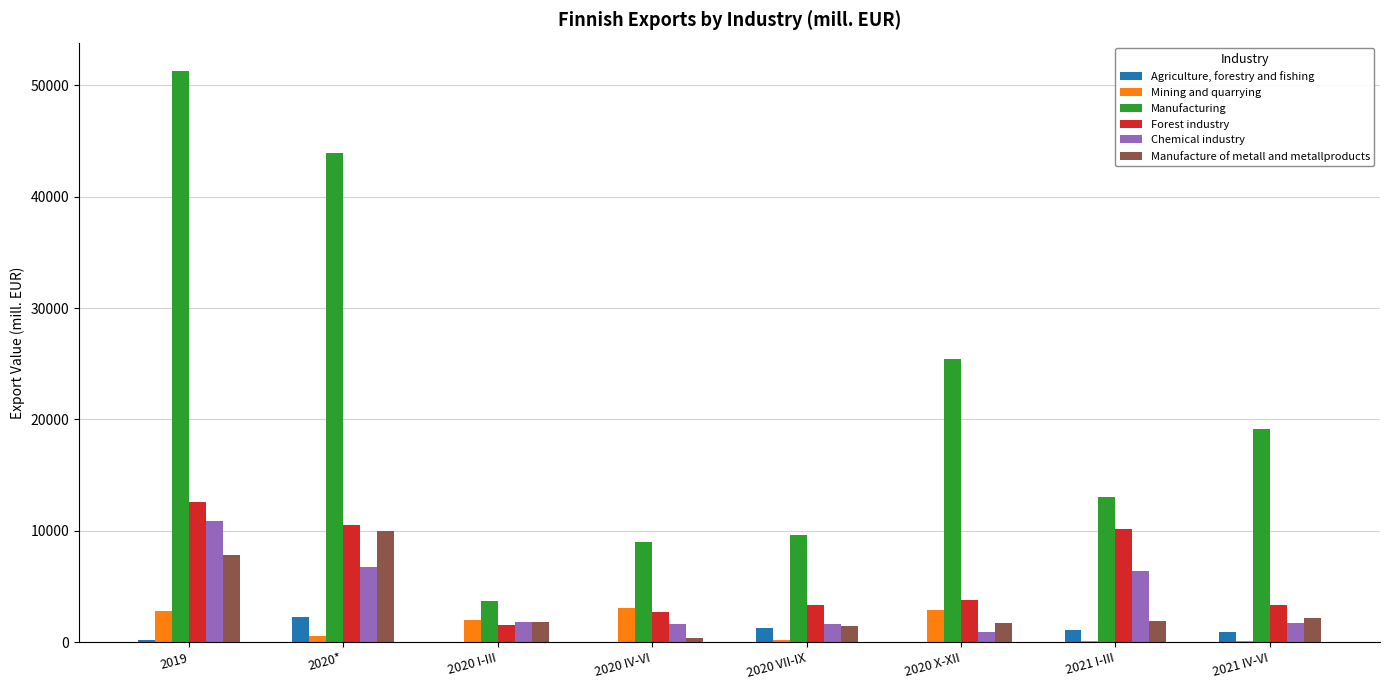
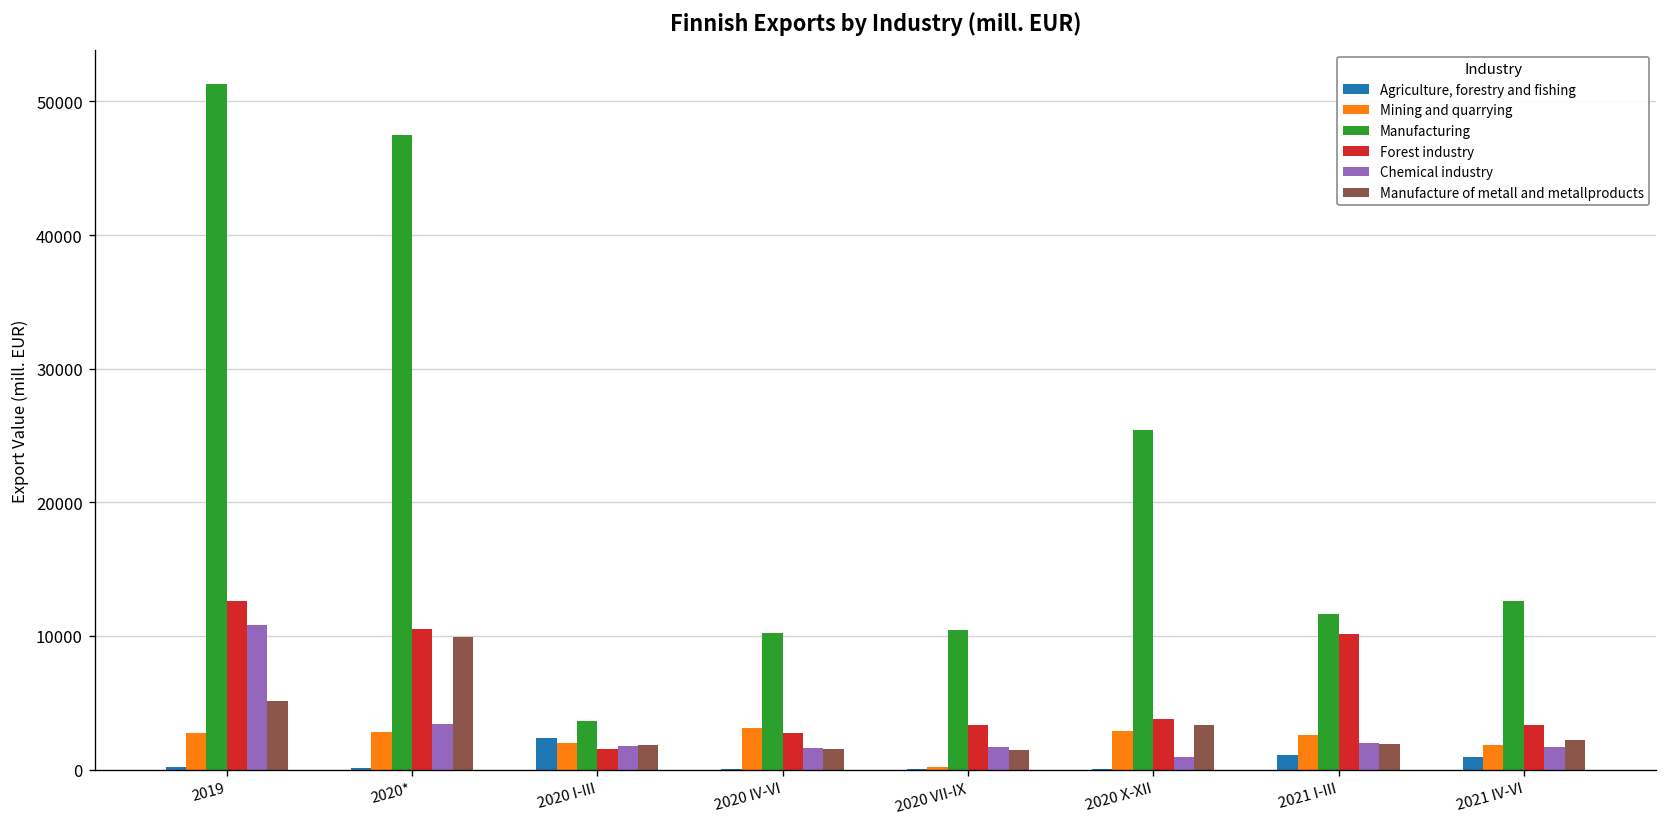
Manufacture of metall and metallproducts, 2019: 7900 -> 5100
Agriculture, forestry and fishing, 2020*: 2300 -> 100
Mining and quarrying, 2020*: 600 -> 2800
Manufacturing, 2020*: 43900 -> 47500
Chemical industry, 2020*: 6800 -> 3400
Agriculture, forestry and fishing, 2020 I-III: 0 -> 2400
Manufacturing, 2020 IV-VI: 9000 -> 10200
Manufacture of metall and metallproducts, 2020 IV-VI: 400 -> 1600
Agriculture, forestry and fishing, 2020 VII-IX: 1300 -> 0
Manufacturing, 2020 VII-IX: 9600 -> 10500
Manufacture of metall and metallproducts, 2020 X-XII: 1700 -> 3300
Mining and quarrying, 2021 I-III: 100 -> 2600
Manufacturing, 2021 I-III: 13000 -> 11600
Chemical industry, 2021 I-III: 6400 -> 2000
Mining and quarrying, 2021 IV-VI: 100 -> 1800
Manufacturing, 2021 IV-VI: 19100 -> 12600
